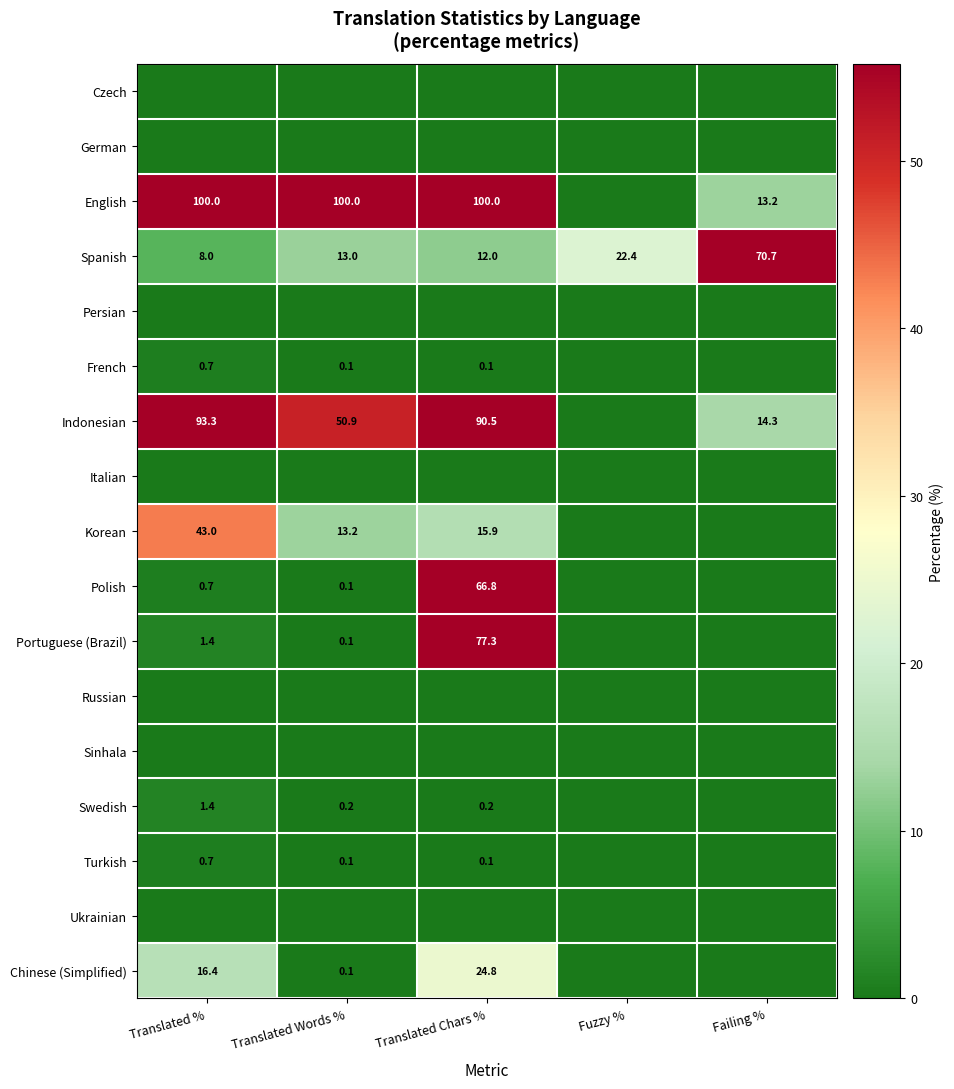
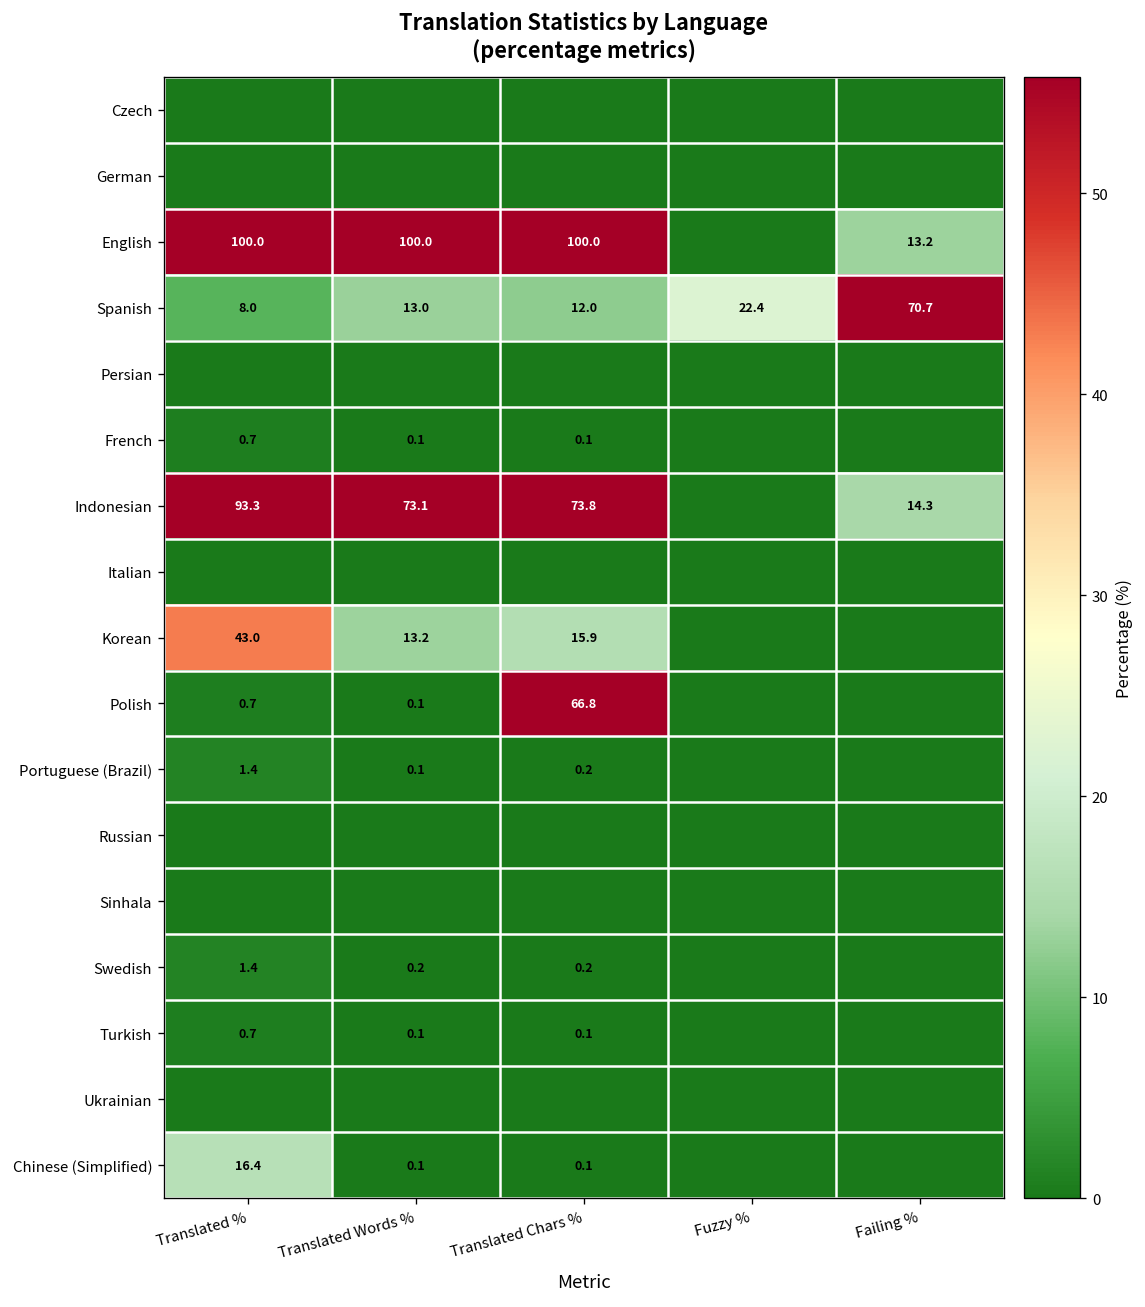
Indonesian, Translated Words %: 50.9 -> 73.1
Indonesian, Translated Chars %: 90.5 -> 73.8
Portuguese (Brazil), Translated Chars %: 77.3 -> 0.2
Chinese (Simplified), Translated Chars %: 24.8 -> 0.1
